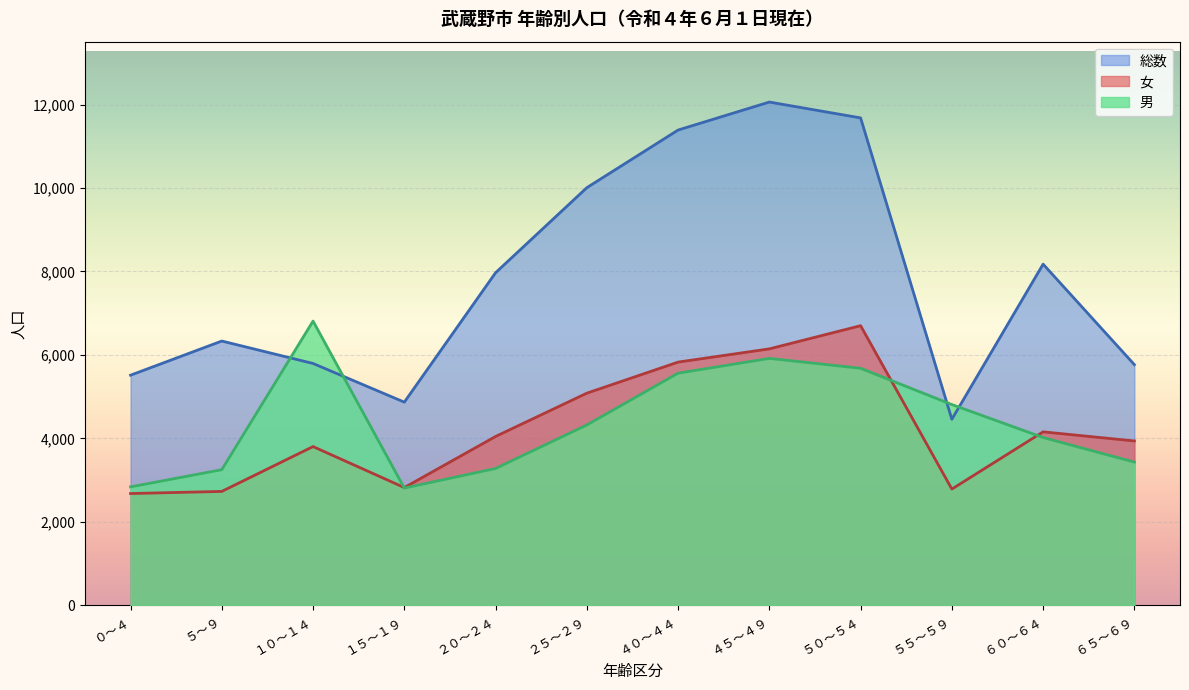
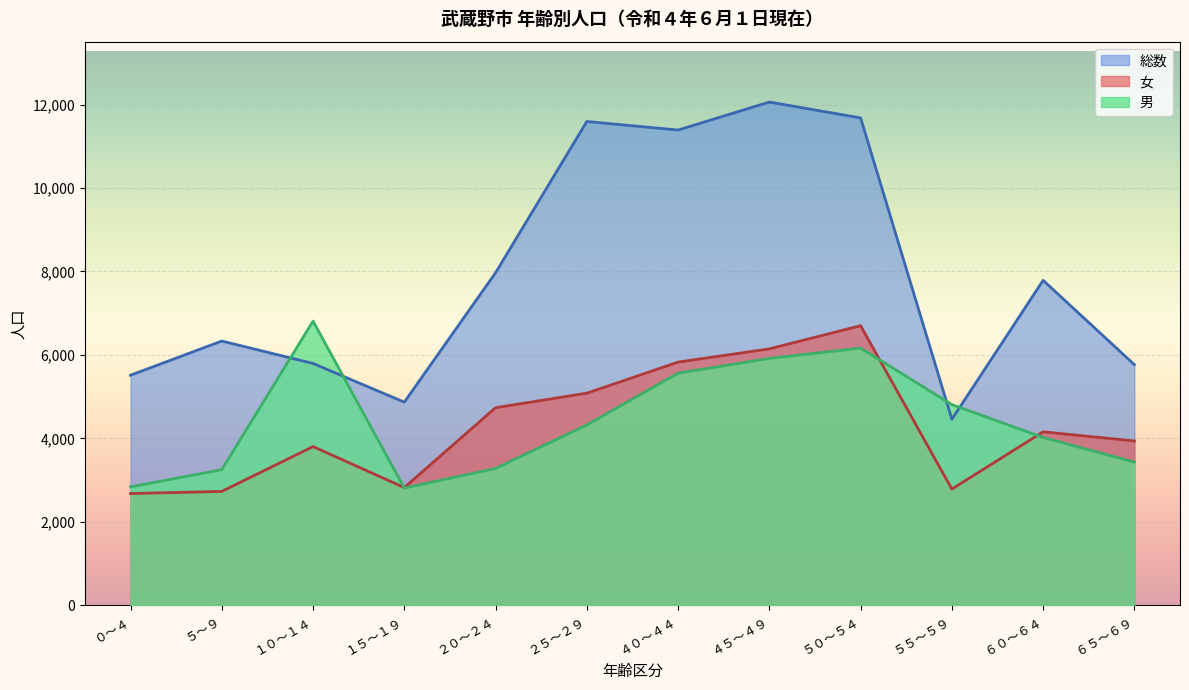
女, ２０～２４: 4,000 -> 4,700
総数, ２５～２９: 10,000 -> 11,600
男, ５０～５４: 5,700 -> 6,200
総数, ６０～６４: 8,200 -> 7,800
